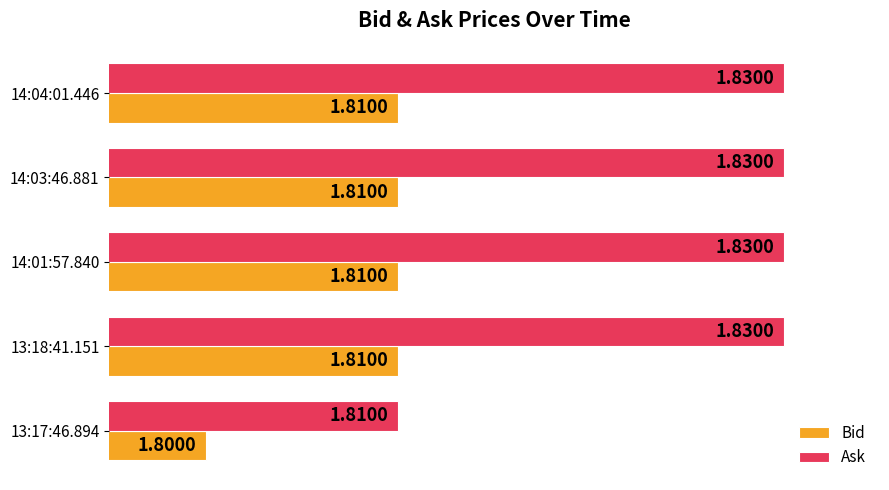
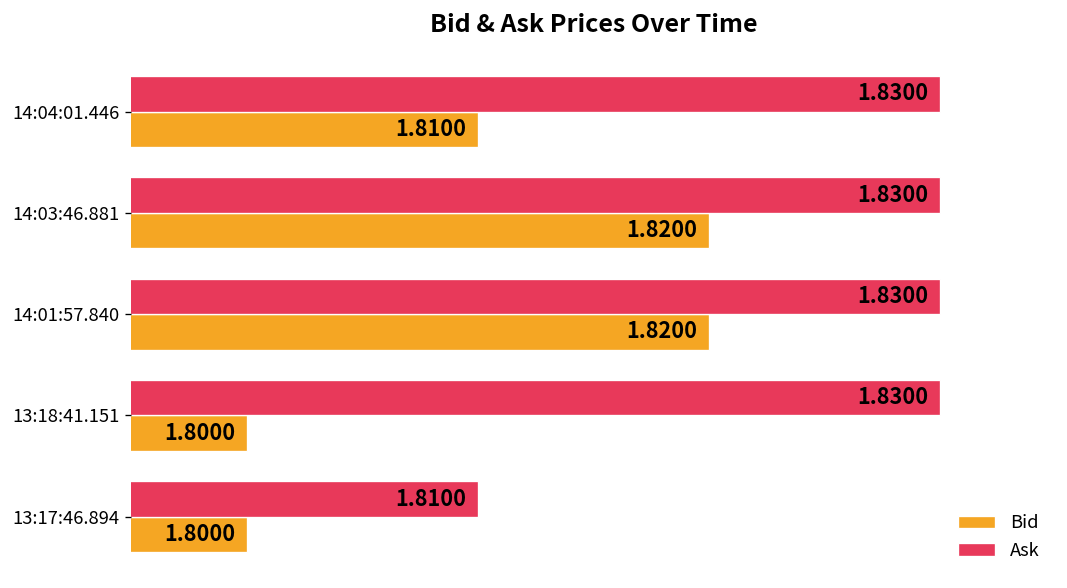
Bid, 14:03:46.881: 1.8100 -> 1.8200
Bid, 14:01:57.840: 1.8100 -> 1.8200
Bid, 13:18:41.151: 1.8100 -> 1.8000
